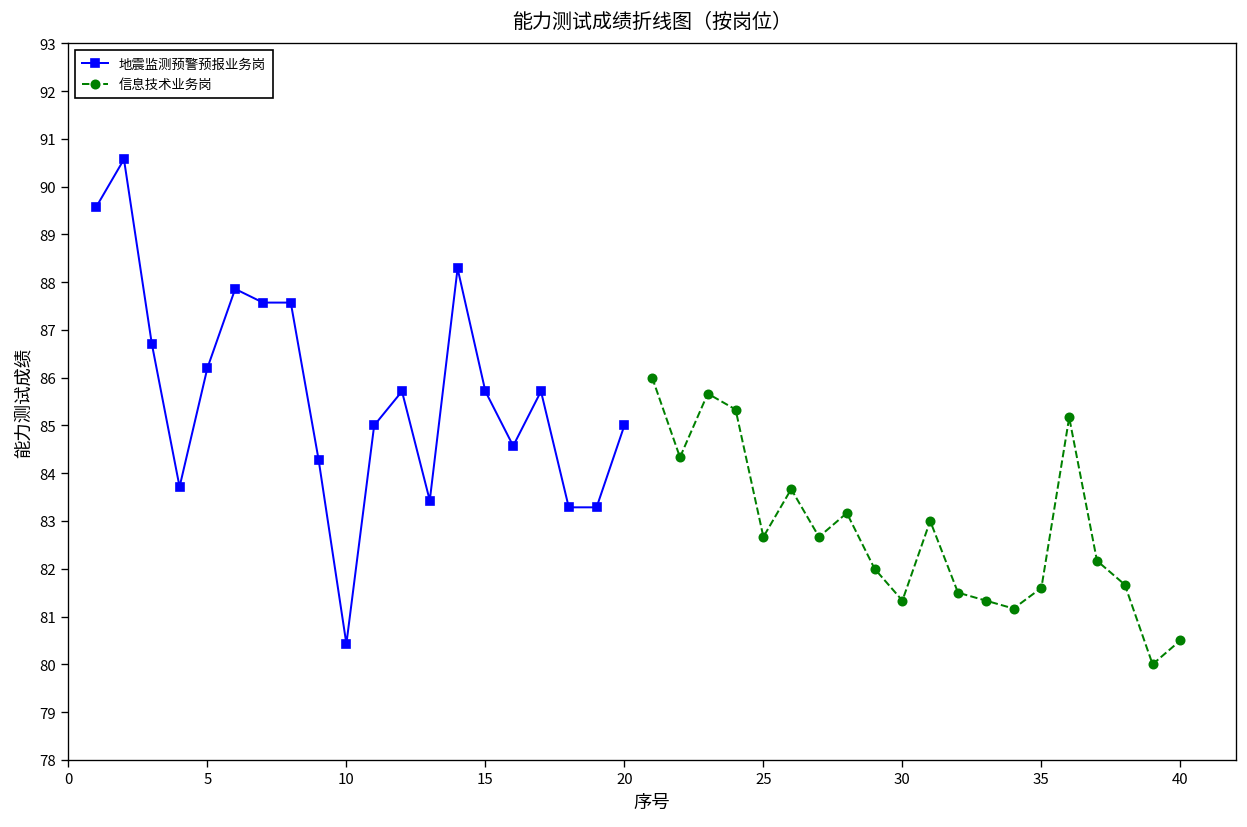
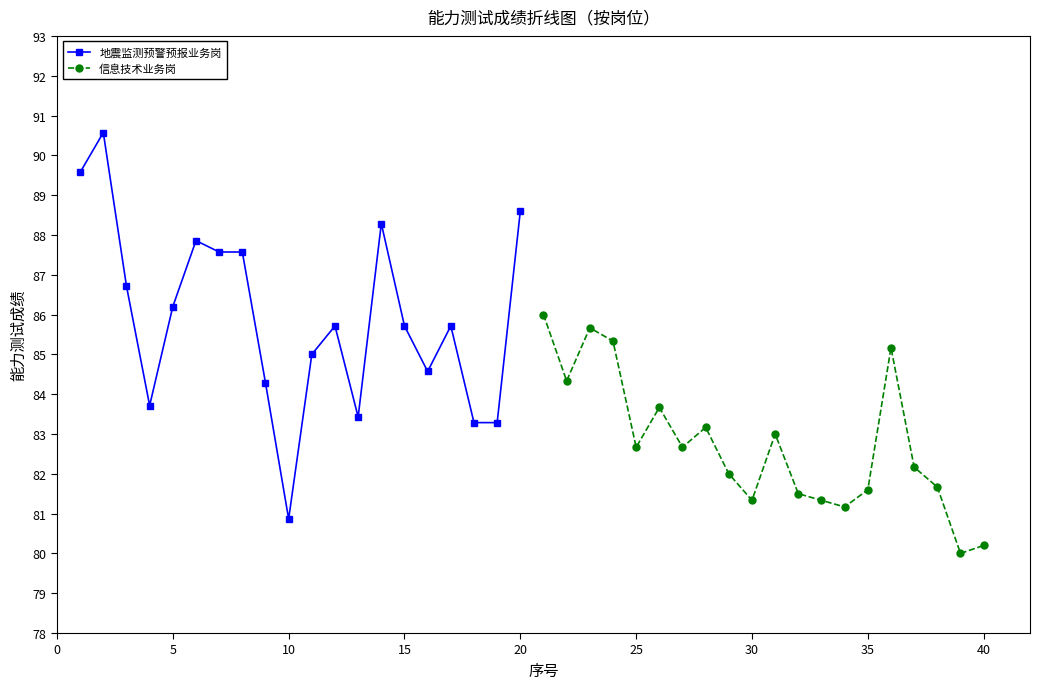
地震监测预警预报业务岗, 10: 80.4 -> 80.9
地震监测预警预报业务岗, 20: 85.0 -> 88.6
信息技术业务岗, 40: 80.5 -> 80.2
